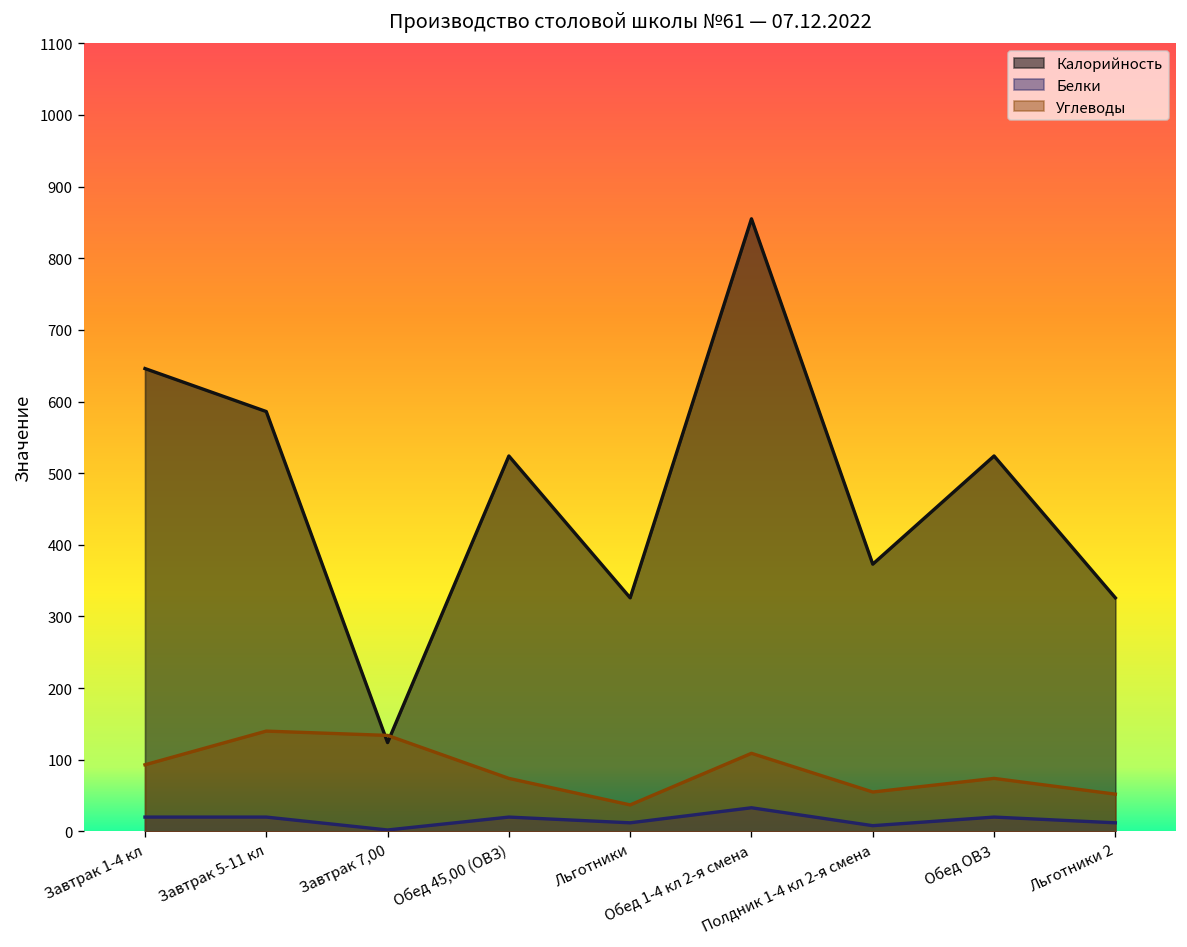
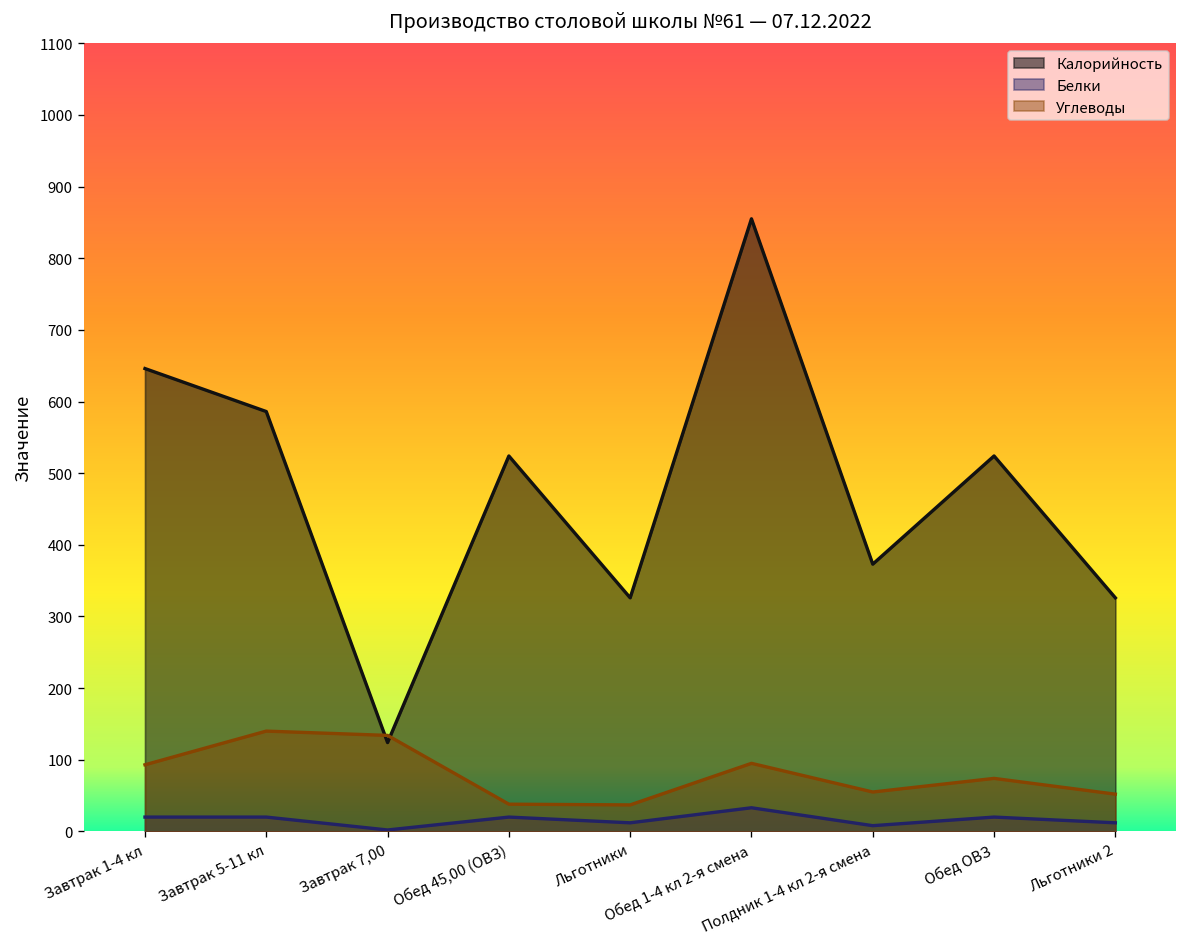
Углеводы, Обед 45,00 (ОВЗ): 70 -> 40
Углеводы, Обед 1-4 кл 2-я смена: 110 -> 100
